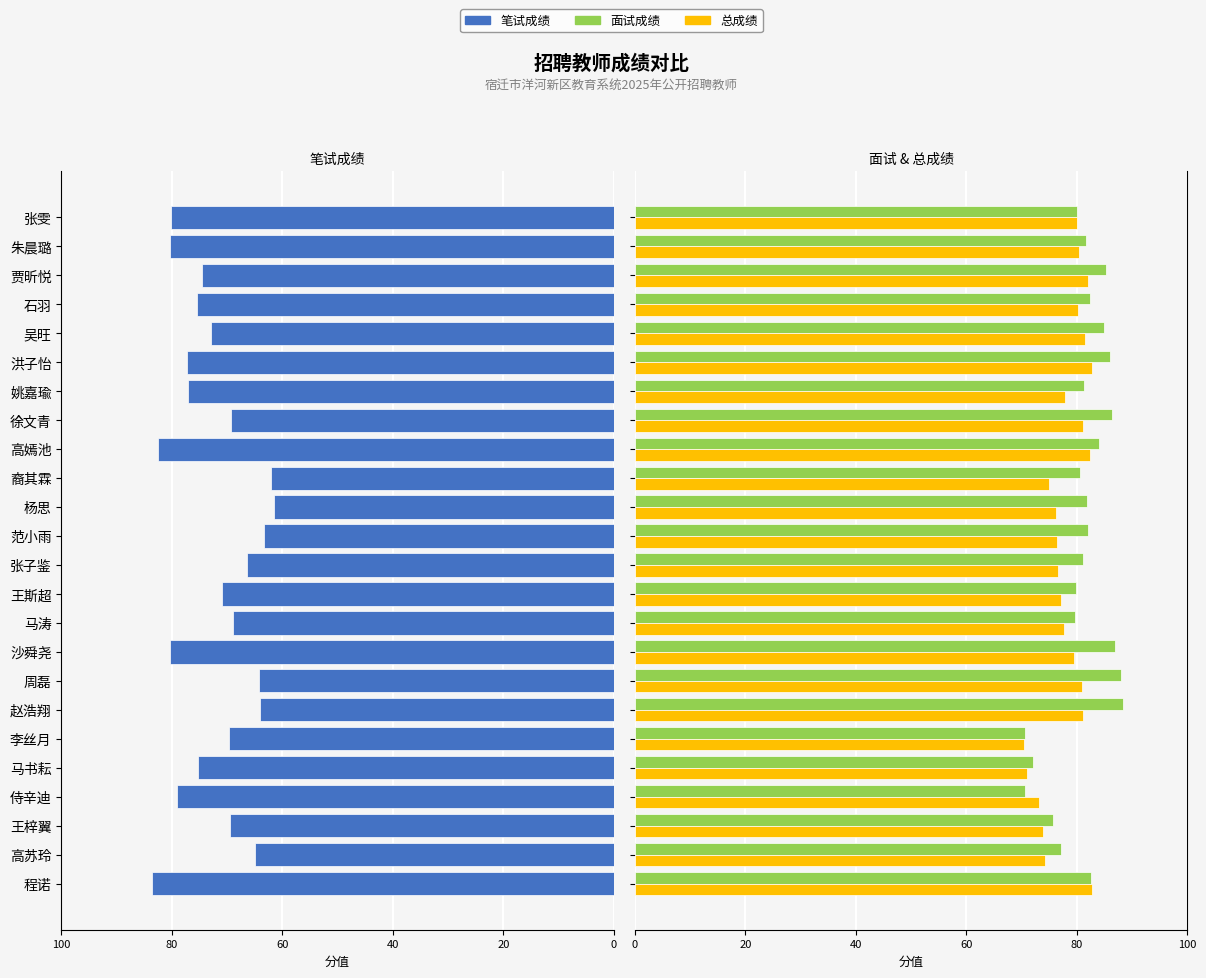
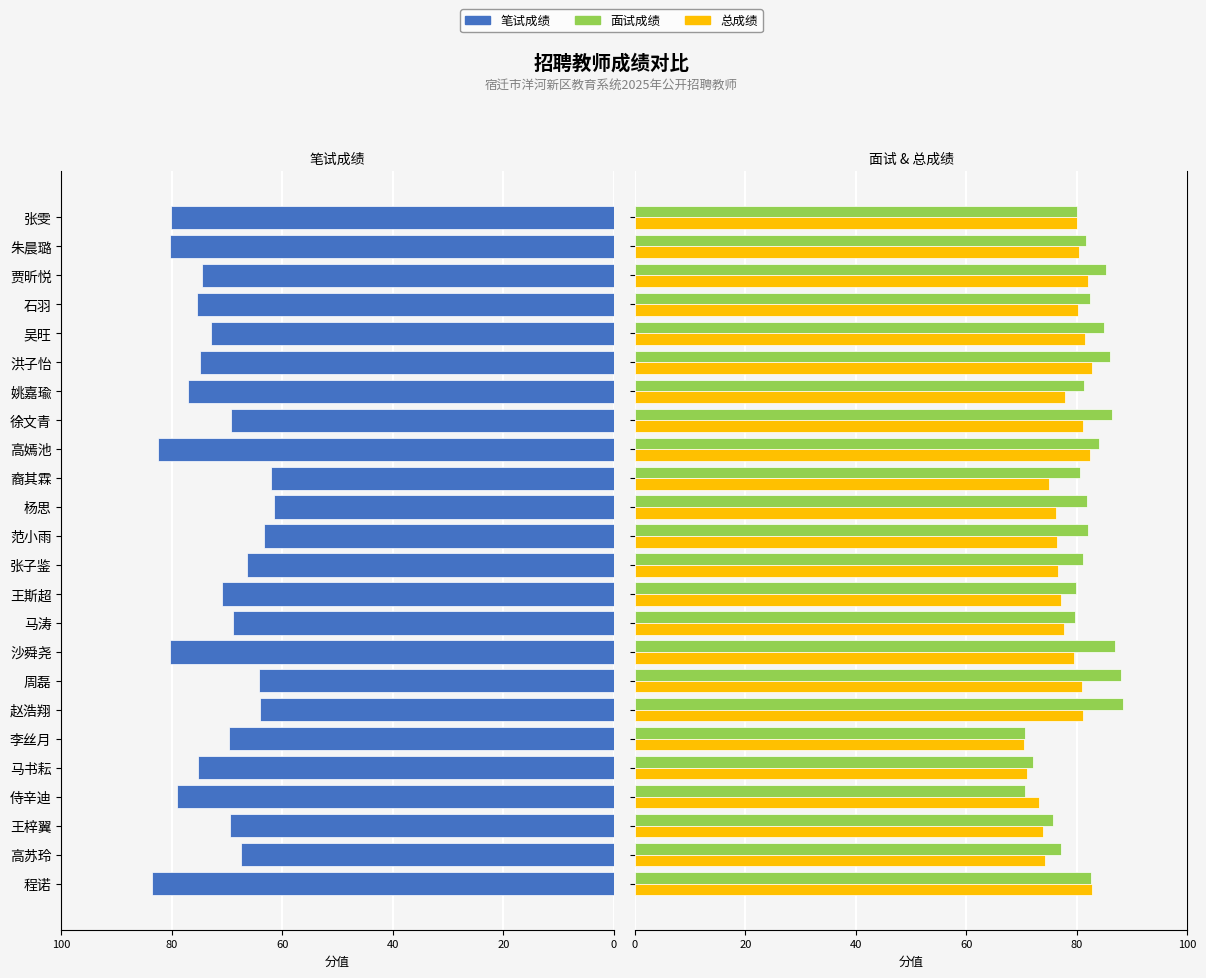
笔试成绩, 洪子怡: 77 -> 75
笔试成绩, 高苏玲: 65 -> 68
